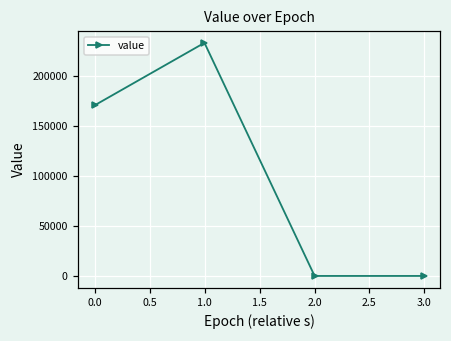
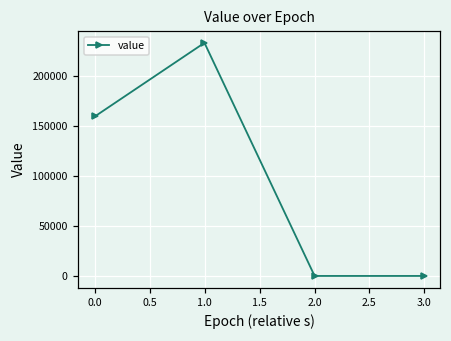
0.0: 170000 -> 160000
